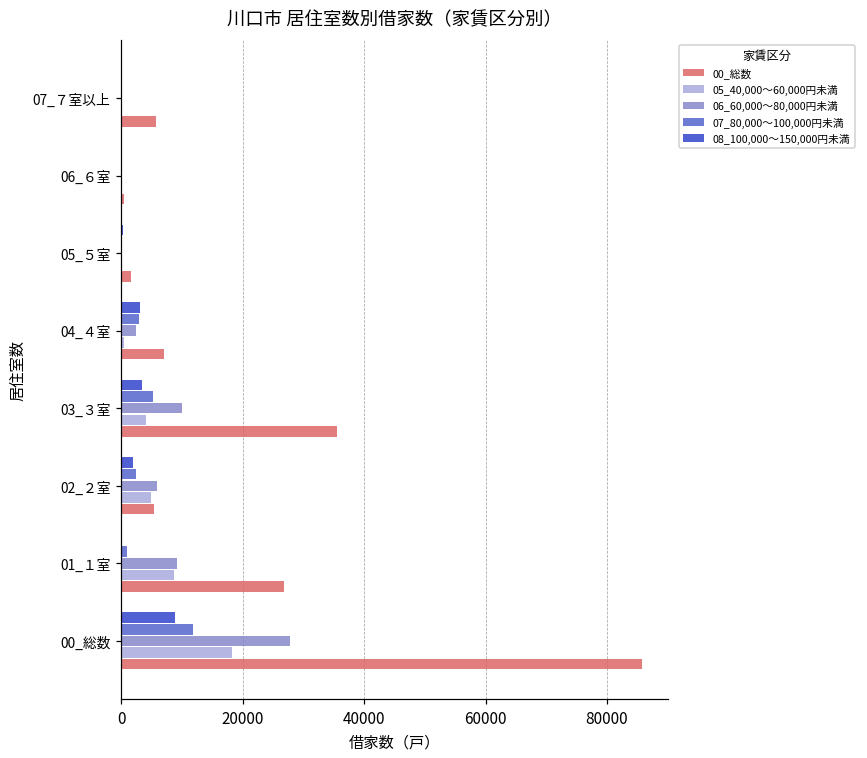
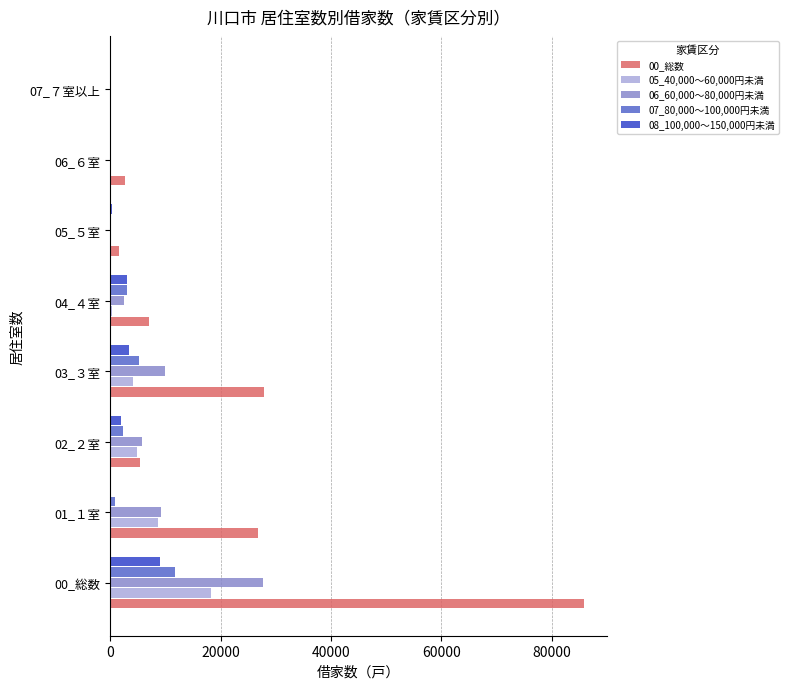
00_総数, 07_７室以上: 6000 -> 0
00_総数, 06_６室: 1000 -> 3000
00_総数, 03_３室: 36000 -> 28000
